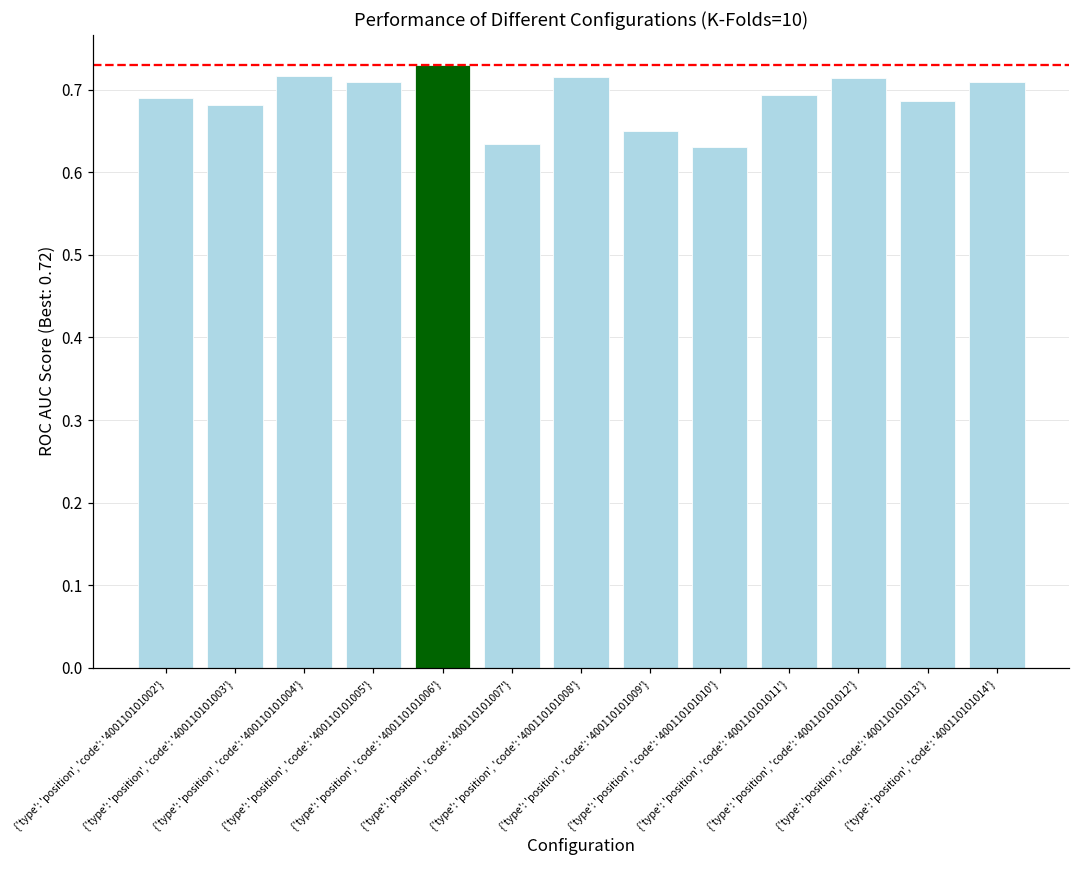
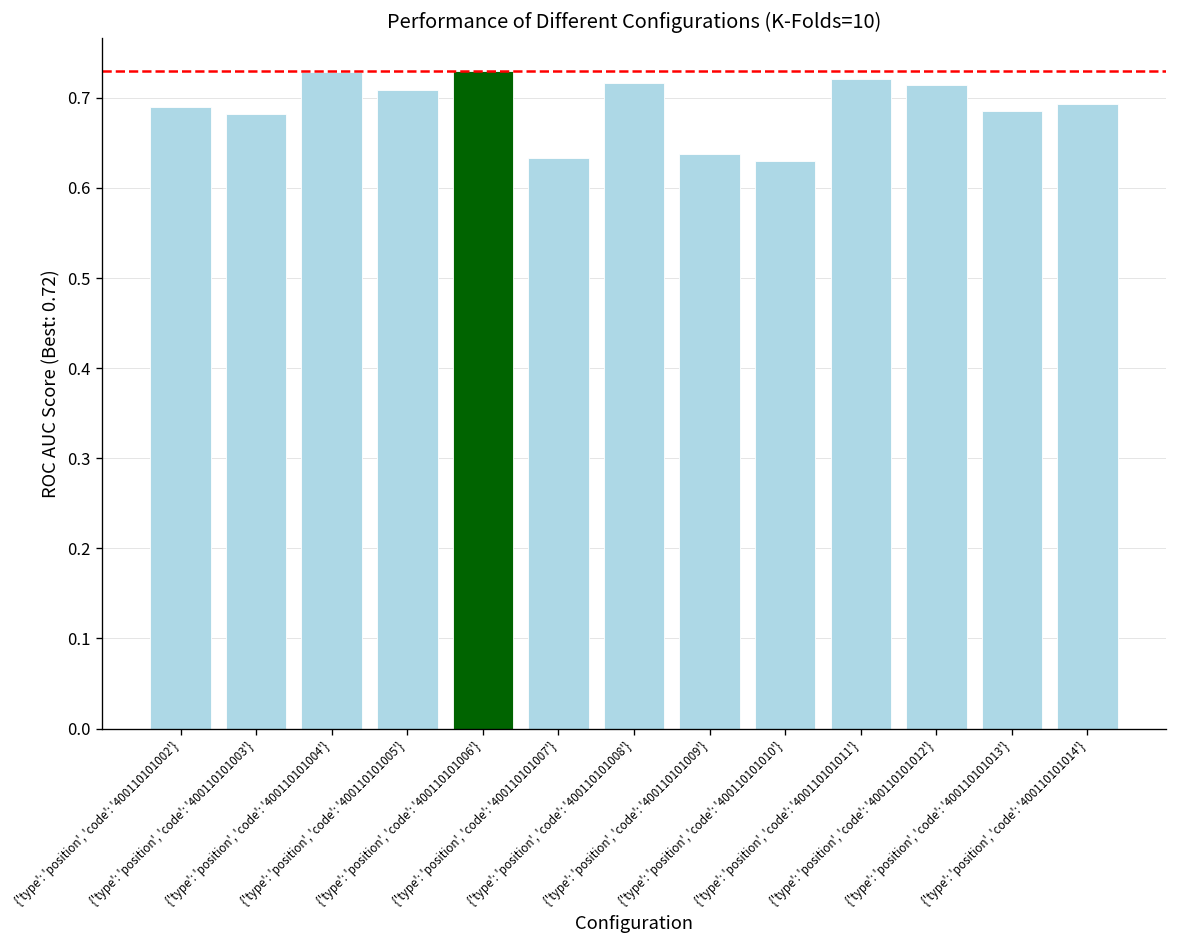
{'type': 'position', 'code': '400110101004'}: 0.72 -> 0.73
{'type': 'position', 'code': '400110101009'}: 0.65 -> 0.64
{'type': 'position', 'code': '400110101011'}: 0.69 -> 0.72
{'type': 'position', 'code': '400110101014'}: 0.71 -> 0.69
